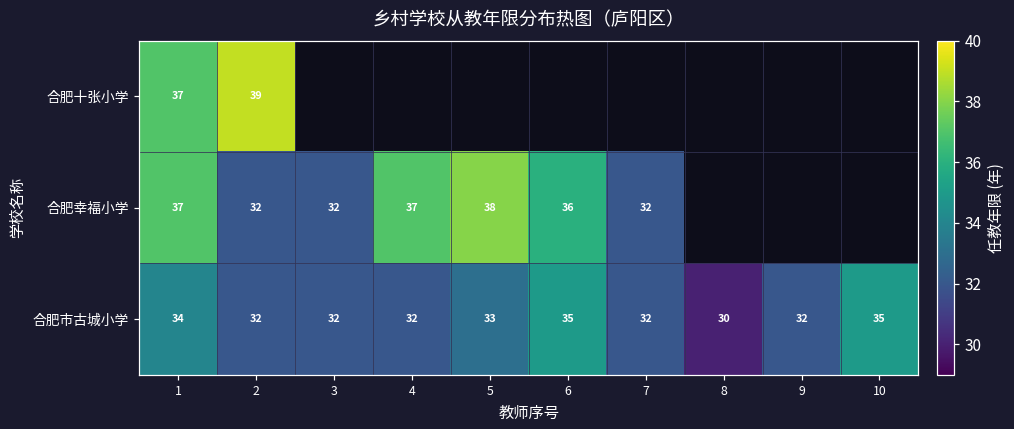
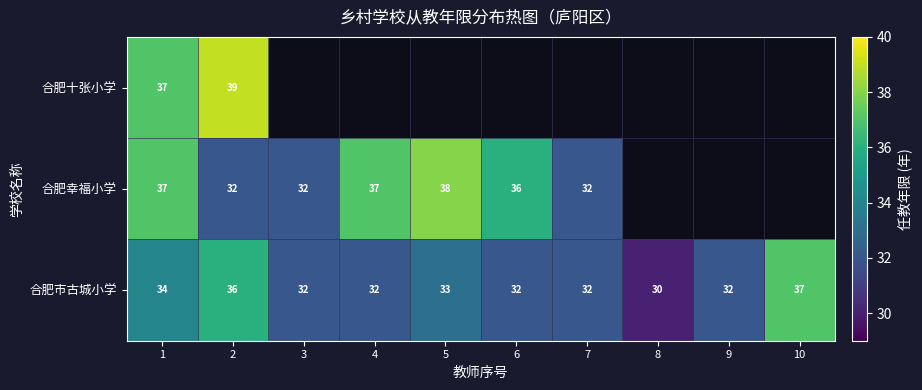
合肥市古城小学, 2: 32 -> 36
合肥市古城小学, 6: 35 -> 32
合肥市古城小学, 10: 35 -> 37
